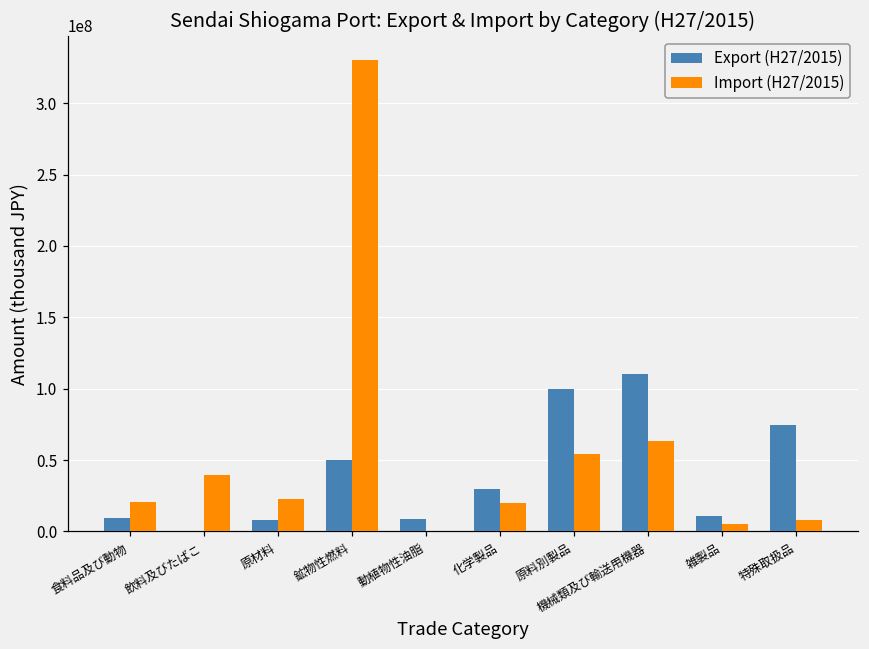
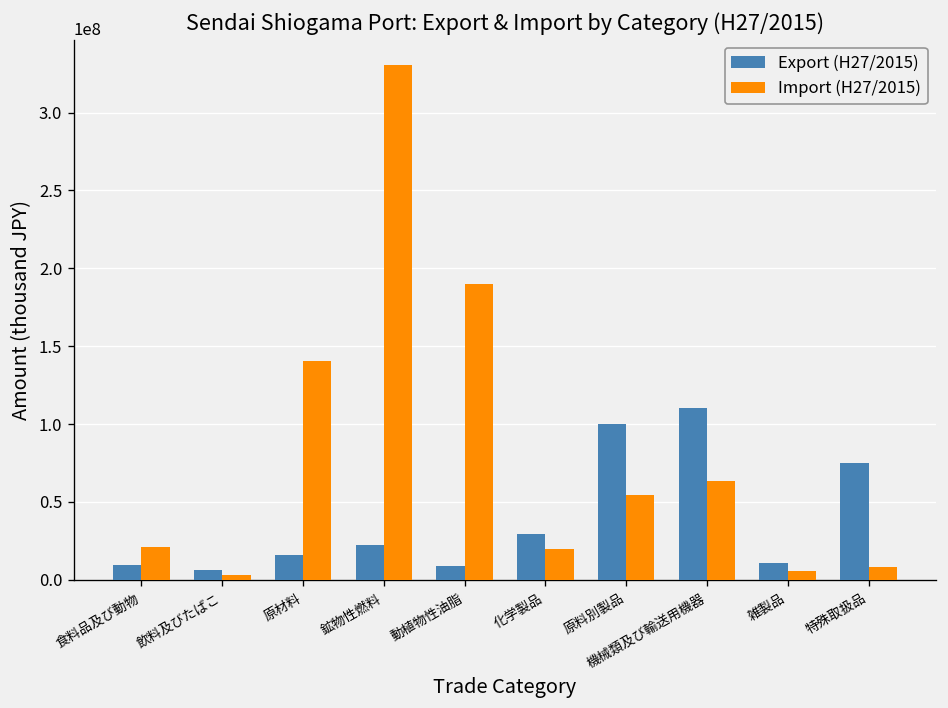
Export (H27/2015), 飲料及びたばこ: 0 -> 7000000
Import (H27/2015), 飲料及びたばこ: 39000000 -> 3000000
Export (H27/2015), 原材料: 8000000 -> 16000000
Import (H27/2015), 原材料: 23000000 -> 140000000
Export (H27/2015), 鉱物性燃料: 50000000 -> 22000000
Import (H27/2015), 動植物性油脂: 0 -> 190000000
